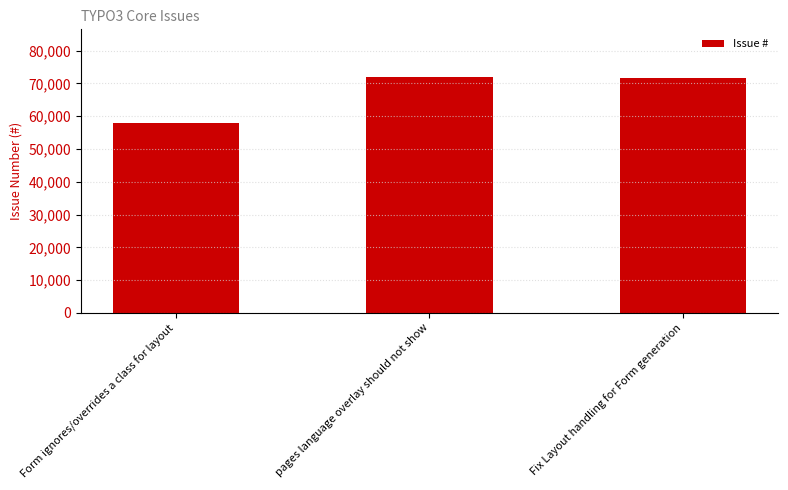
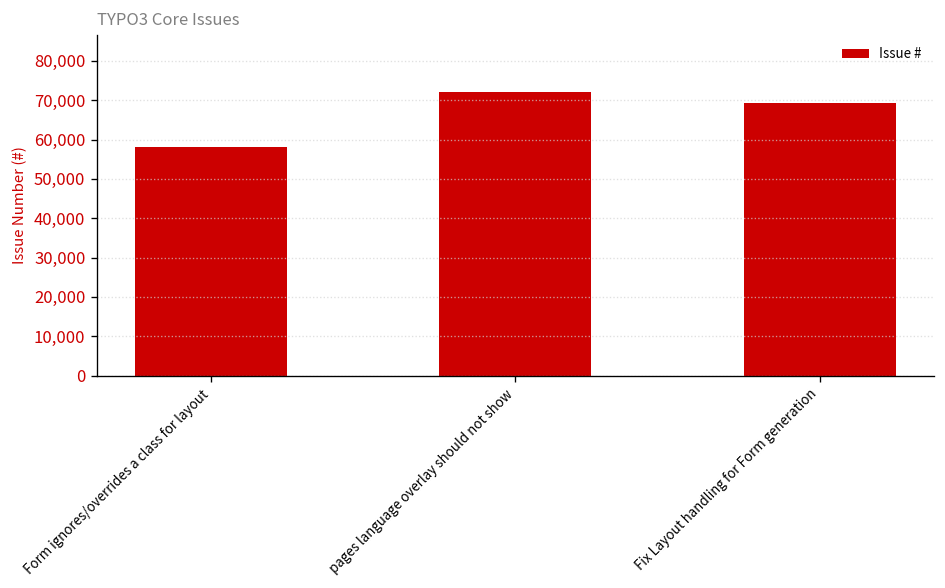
Fix Layout handling for Form generation: 72,000 -> 69,000
